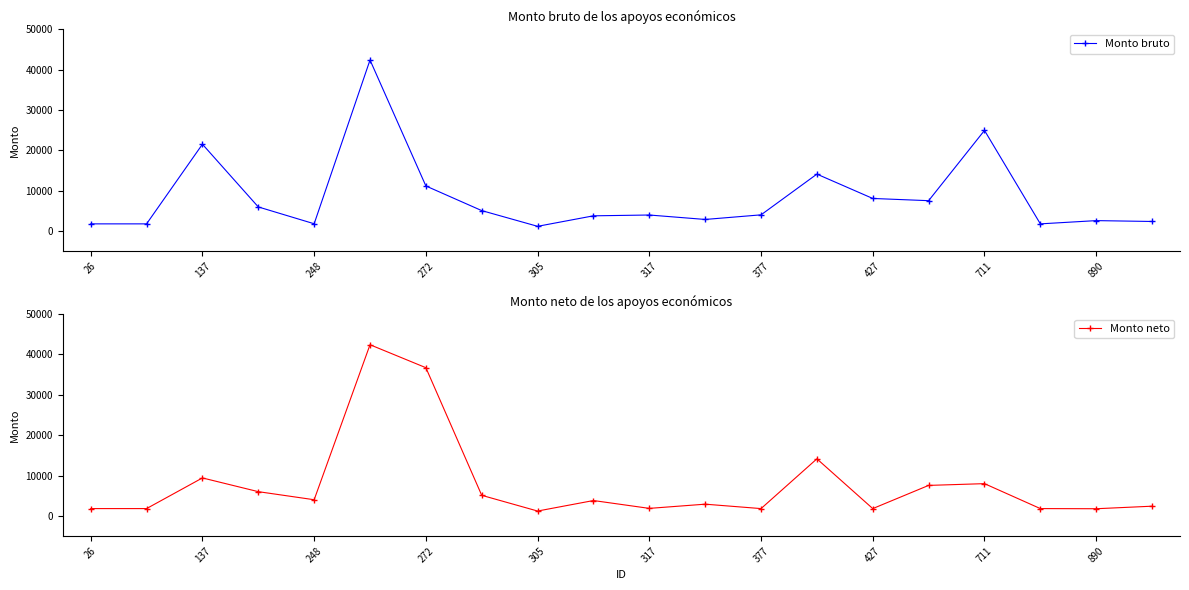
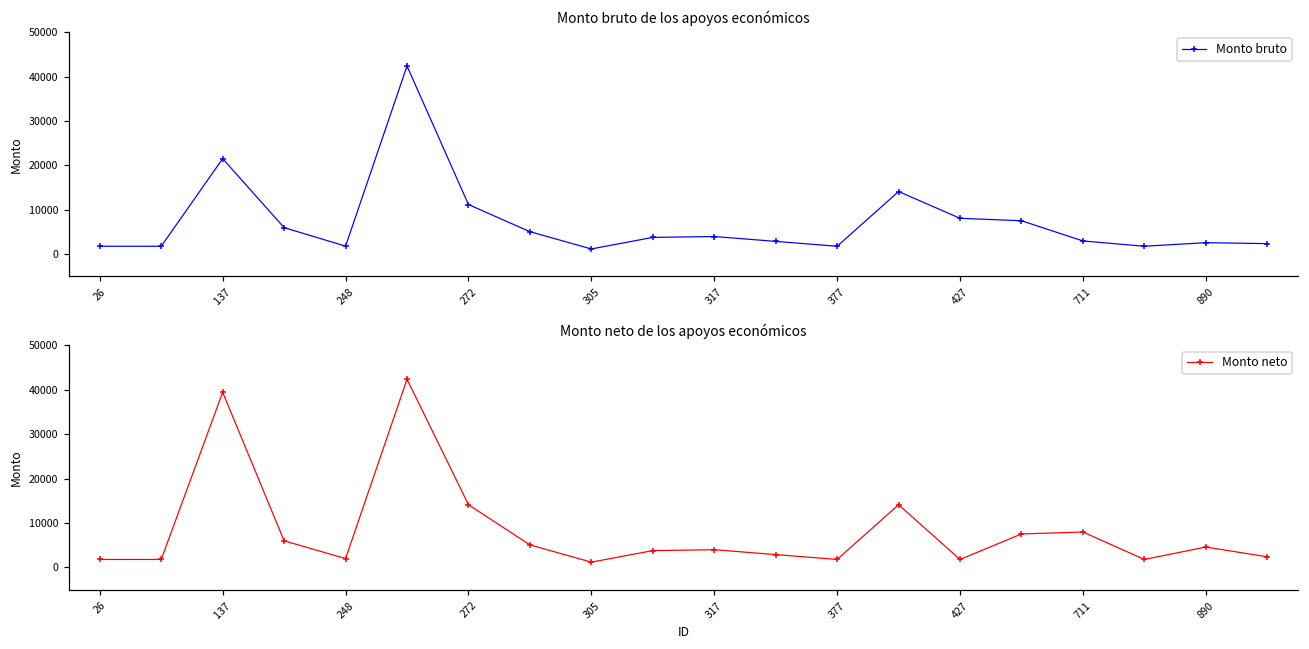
Monto bruto de los apoyos económicos, 377: 4000 -> 2000
Monto bruto de los apoyos económicos, 711: 25000 -> 3000
Monto neto de los apoyos económicos, 137: 9000 -> 39000
Monto neto de los apoyos económicos, 248: 4000 -> 2000
Monto neto de los apoyos económicos, 272: 37000 -> 14000
Monto neto de los apoyos económicos, 317: 2000 -> 4000
Monto neto de los apoyos económicos, 890: 2000 -> 5000
